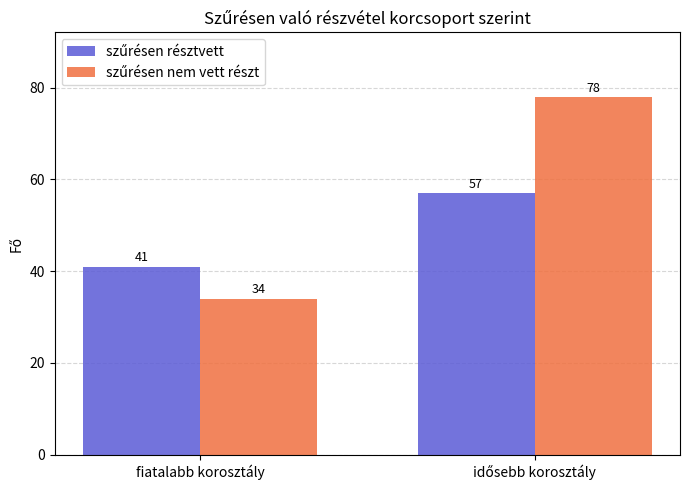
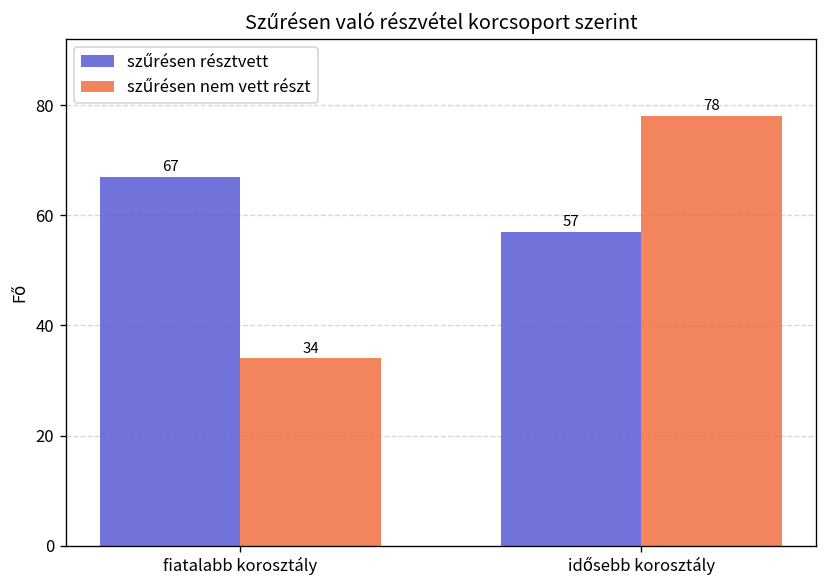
szűrésen résztvett, fiatalabb korosztály: 41 -> 67
